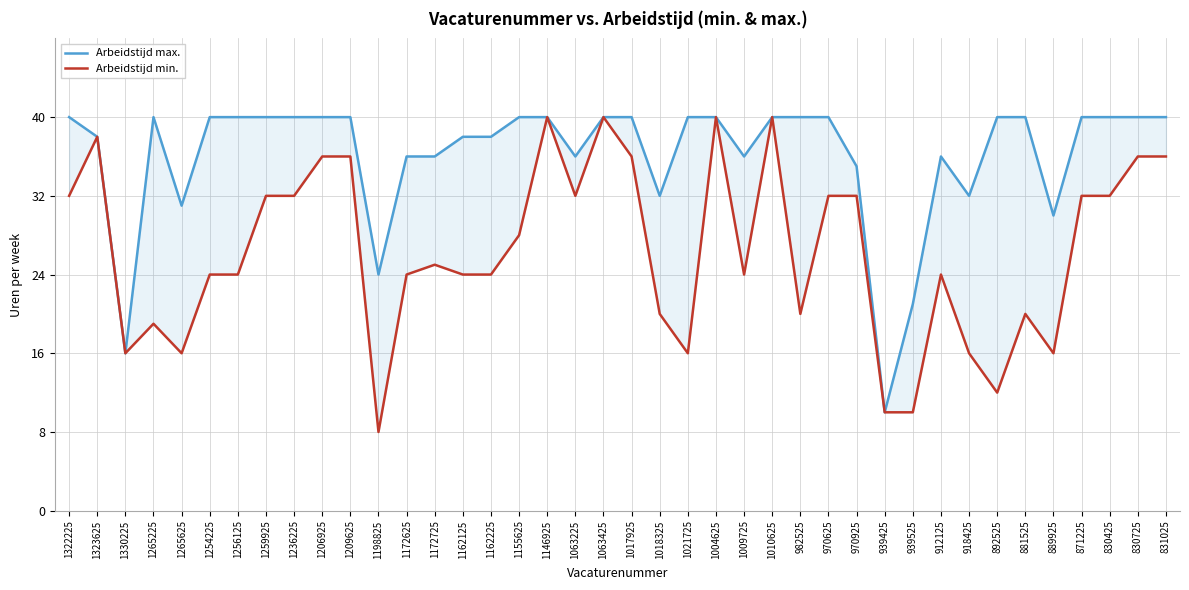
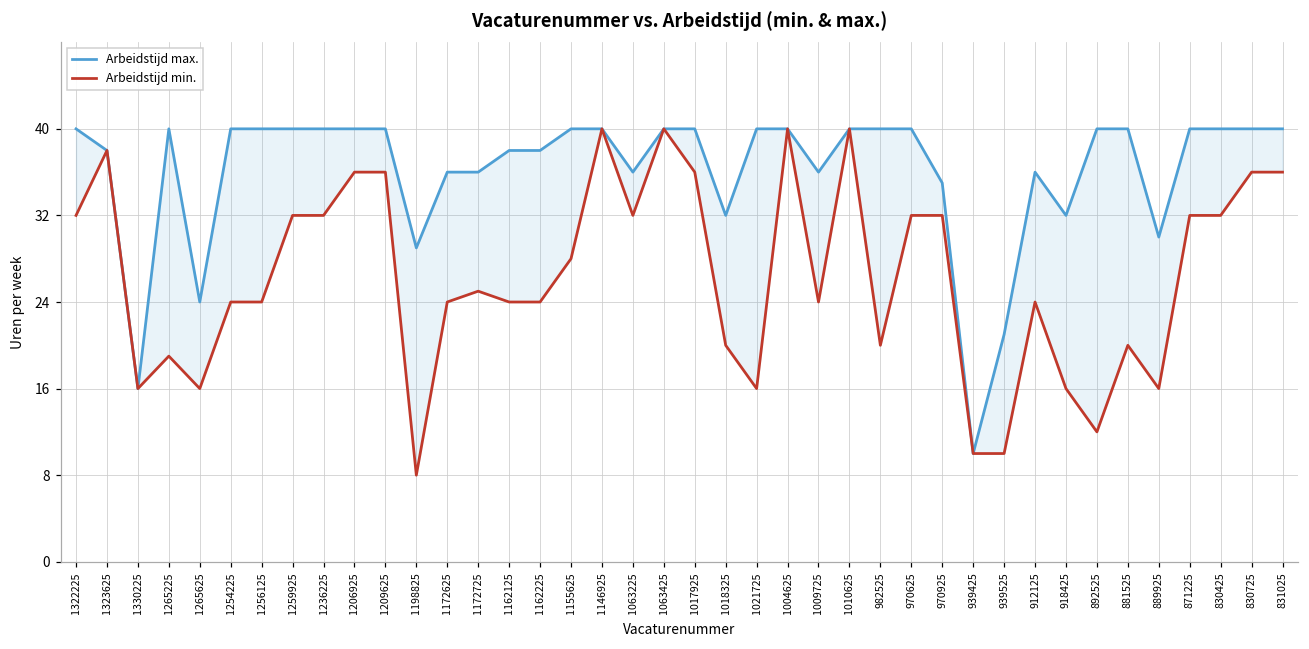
Arbeidstijd max., 1265625: 31 -> 24
Arbeidstijd max., 1198825: 24 -> 29
